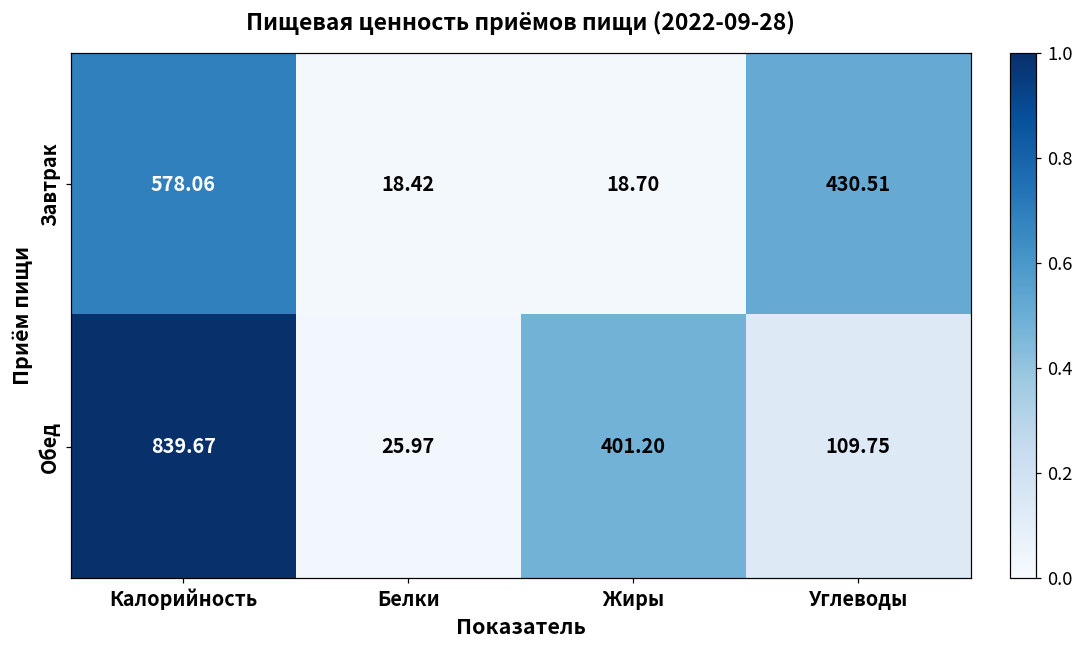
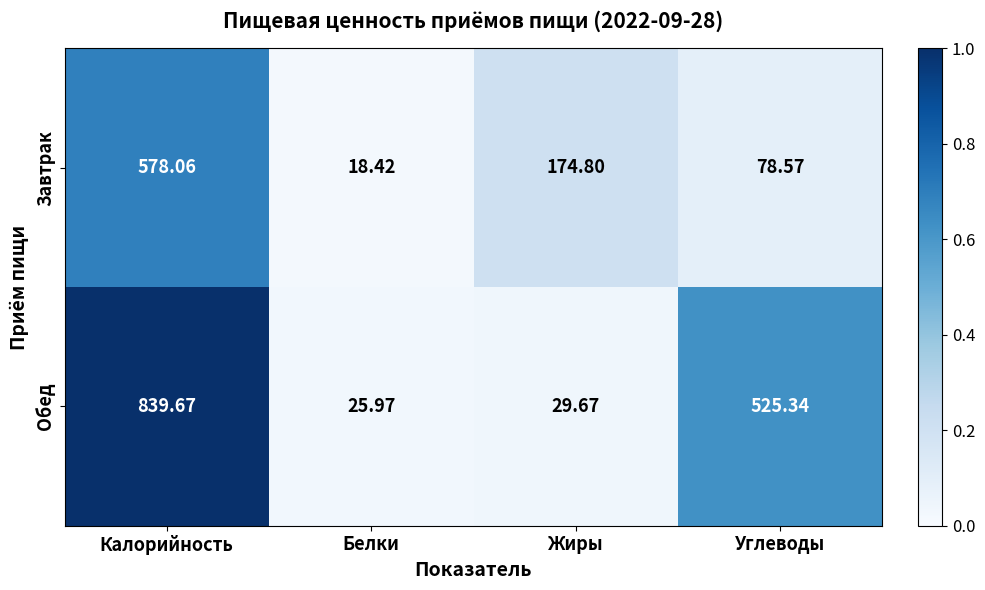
Завтрак, Жиры: 18.70 -> 174.80
Завтрак, Углеводы: 430.51 -> 78.57
Обед, Жиры: 401.20 -> 29.67
Обед, Углеводы: 109.75 -> 525.34
